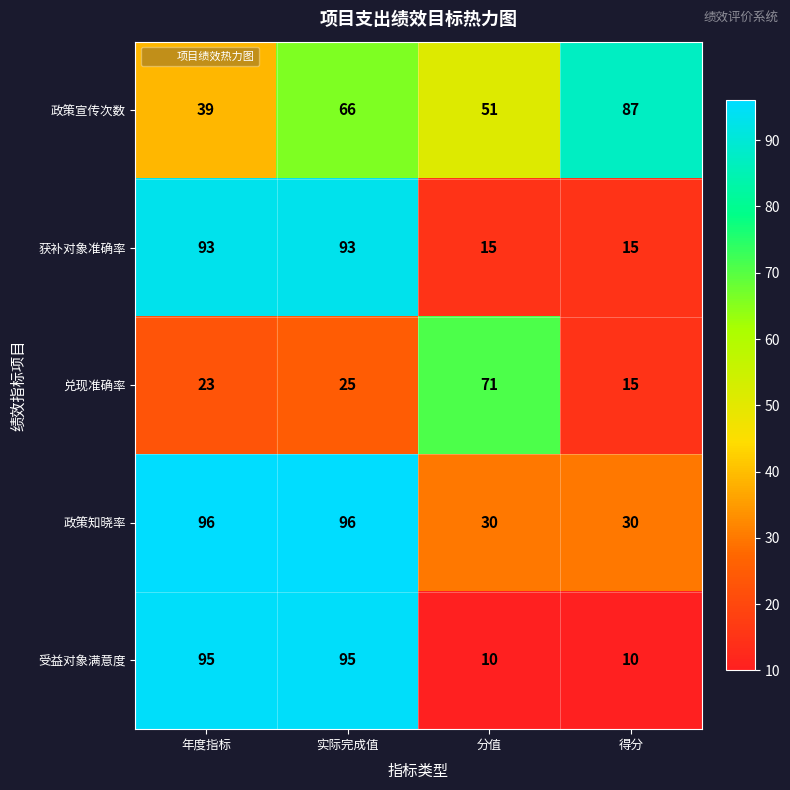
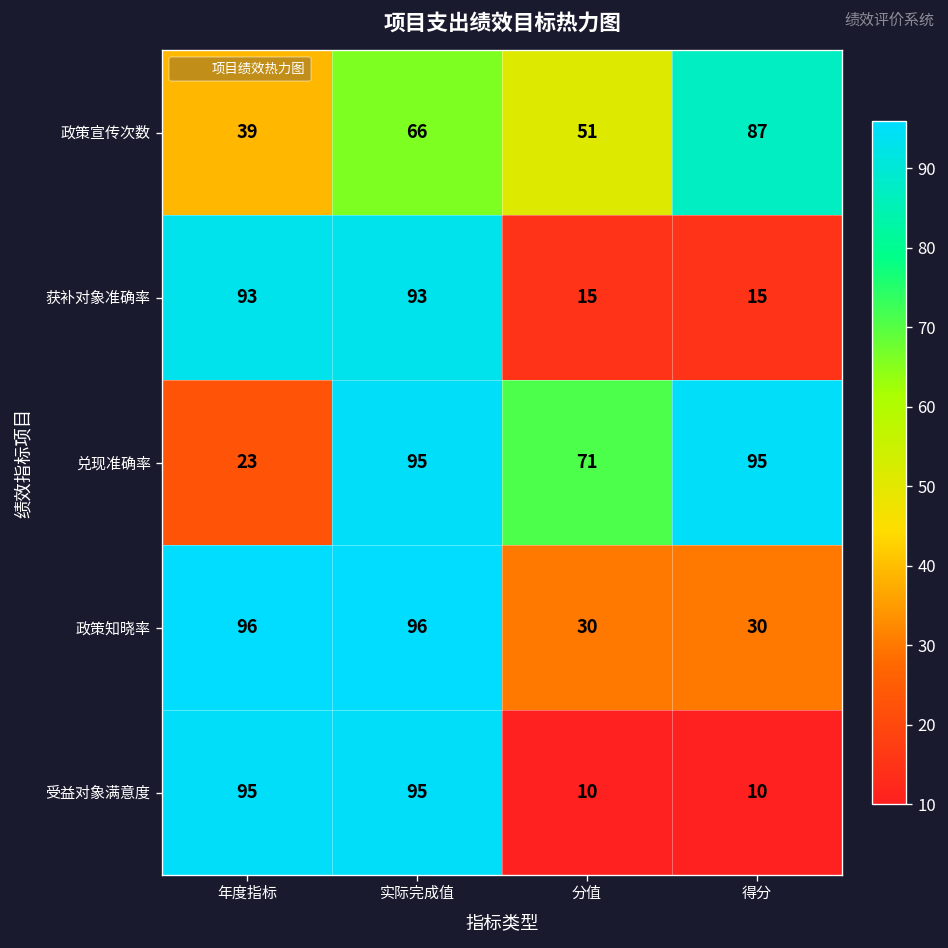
兑现准确率, 实际完成值: 25 -> 95
兑现准确率, 得分: 15 -> 95
